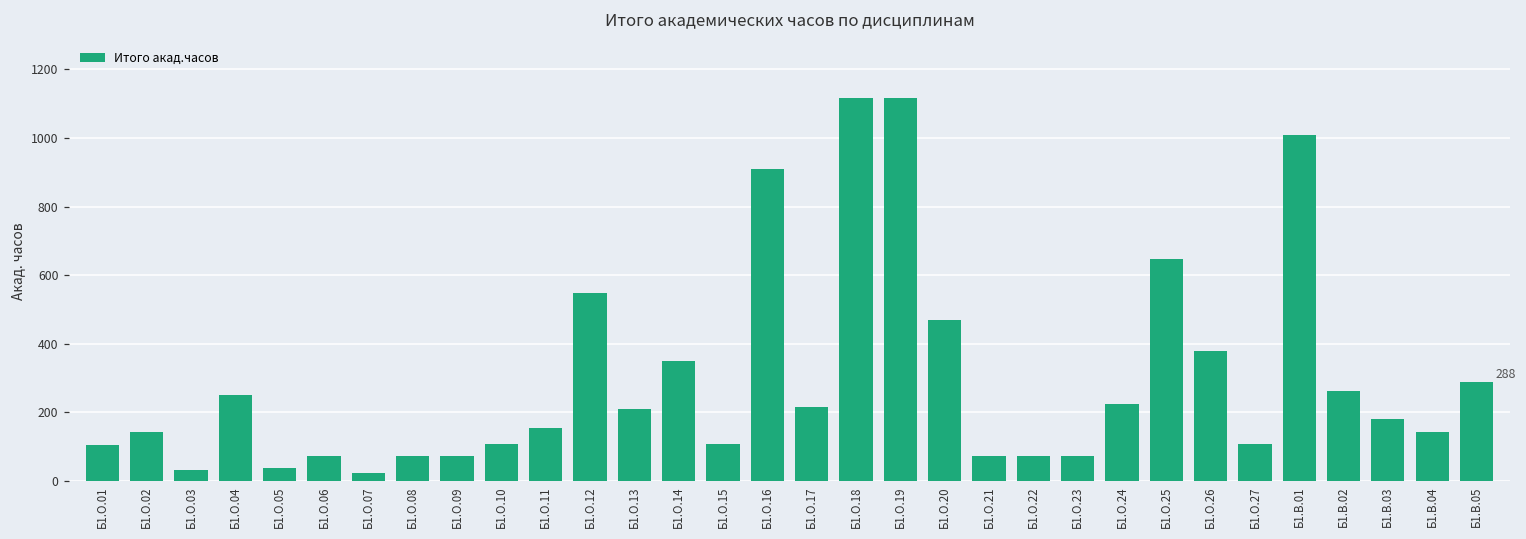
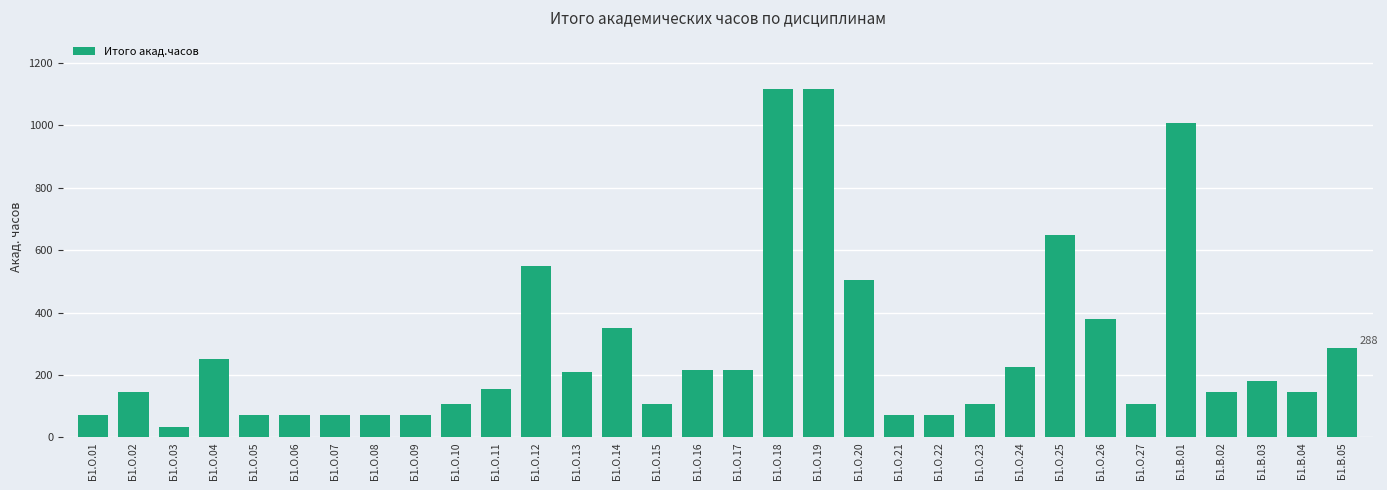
Б1.О.01: 110 -> 70
Б1.О.05: 40 -> 70
Б1.О.07: 30 -> 70
Б1.О.16: 910 -> 220
Б1.О.20: 470 -> 500
Б1.О.23: 70 -> 110
Б1.В.02: 260 -> 140
